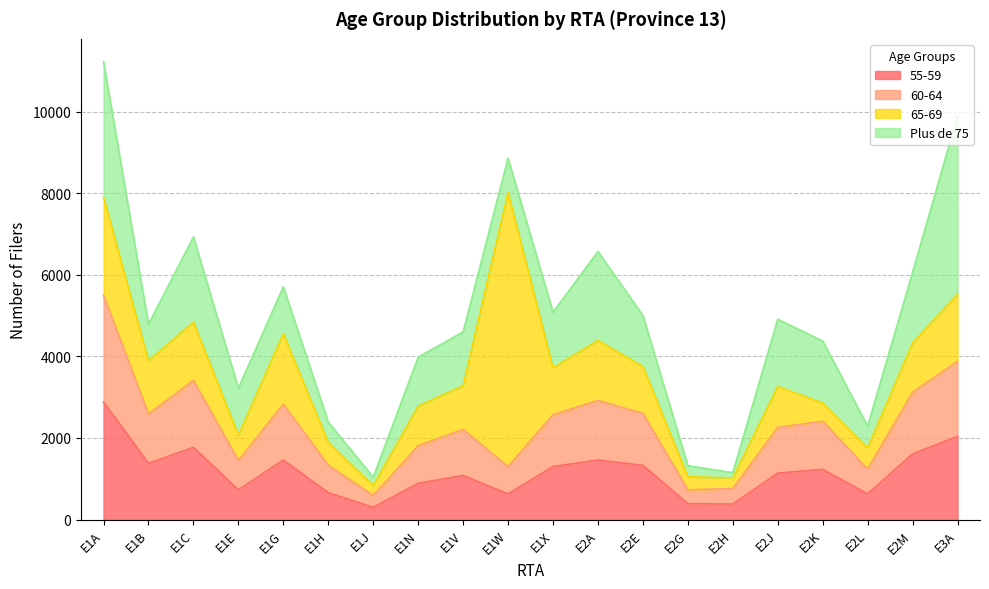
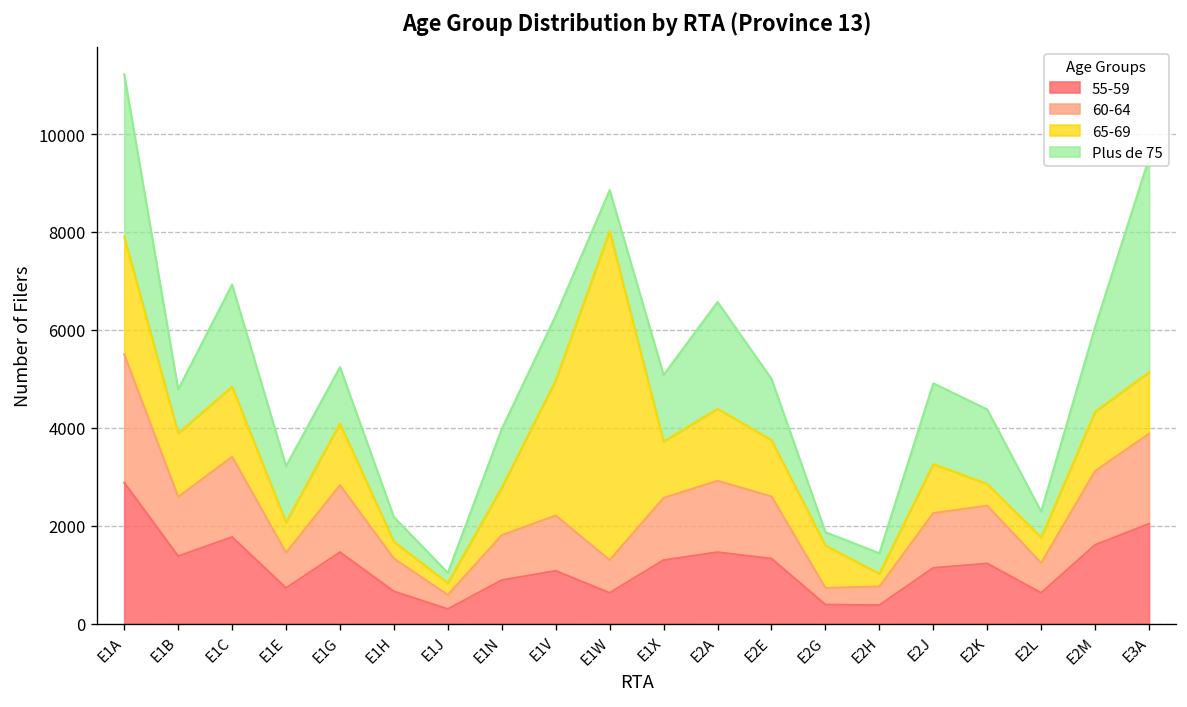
65-69, E1G: 1700 -> 1300
65-69, E1H: 600 -> 300
65-69, E1V: 1100 -> 2800
65-69, E2G: 300 -> 900
Plus de 75, E2H: 100 -> 400
65-69, E3A: 1600 -> 1300
